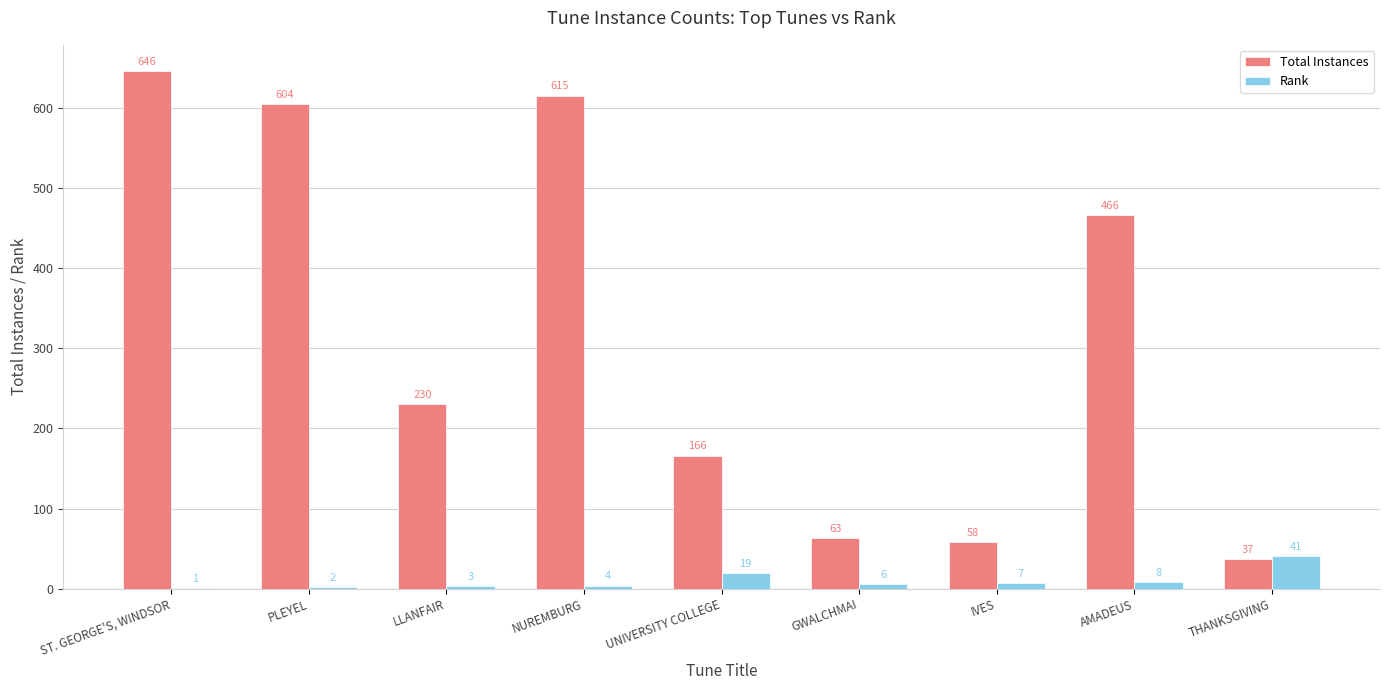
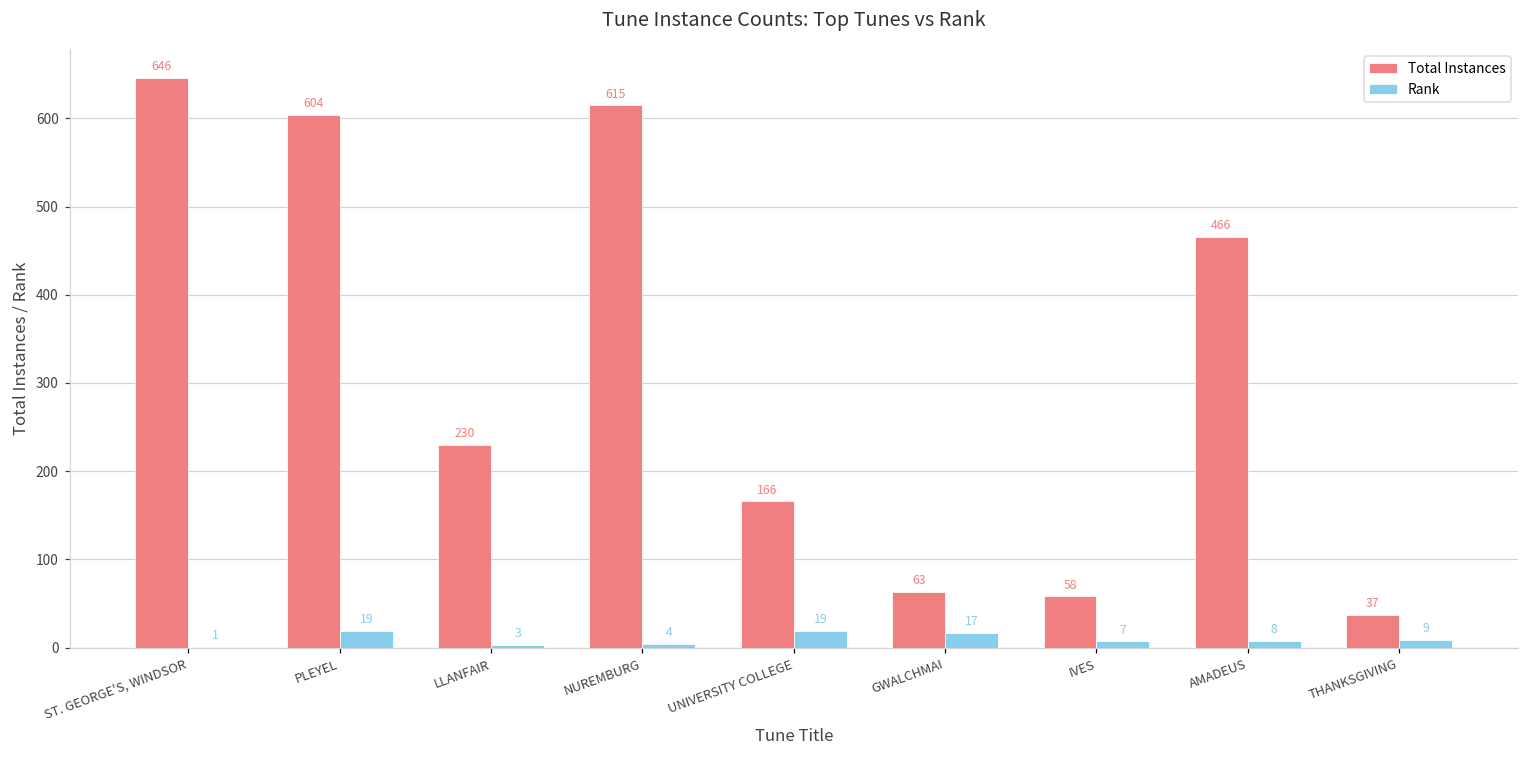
Rank, PLEYEL: 2 -> 19
Rank, GWALCHMAI: 6 -> 17
Rank, THANKSGIVING: 41 -> 9
